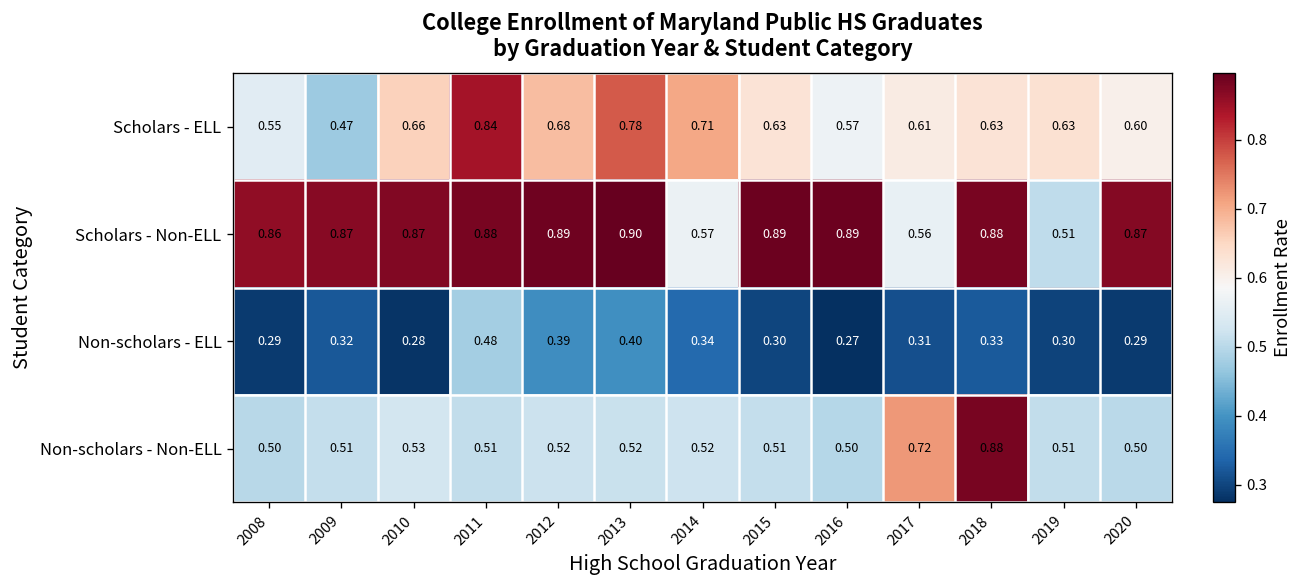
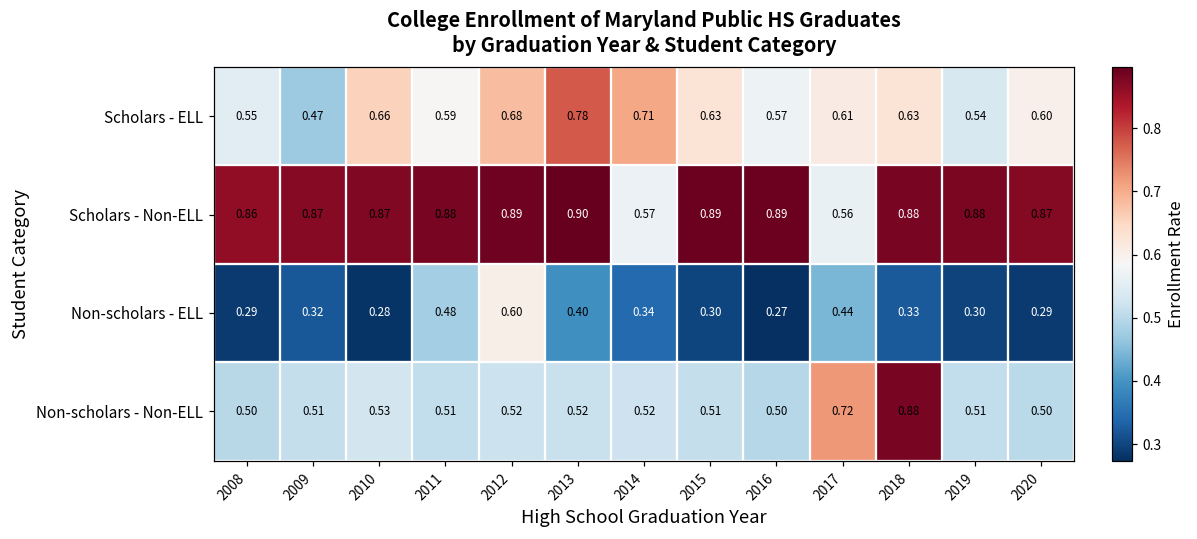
Scholars - ELL, 2011: 0.84 -> 0.59
Scholars - ELL, 2019: 0.63 -> 0.54
Scholars - Non-ELL, 2019: 0.51 -> 0.88
Non-scholars - ELL, 2012: 0.39 -> 0.60
Non-scholars - ELL, 2017: 0.31 -> 0.44
